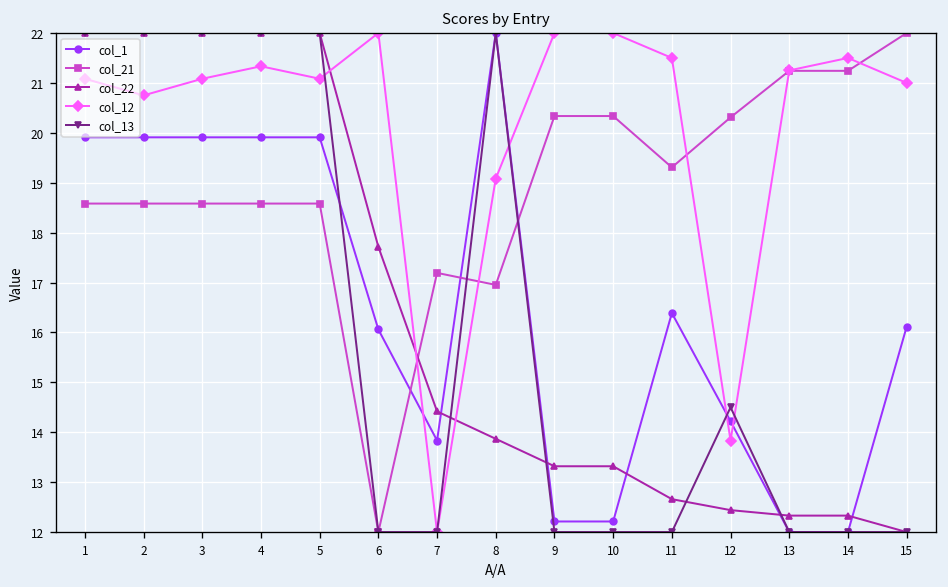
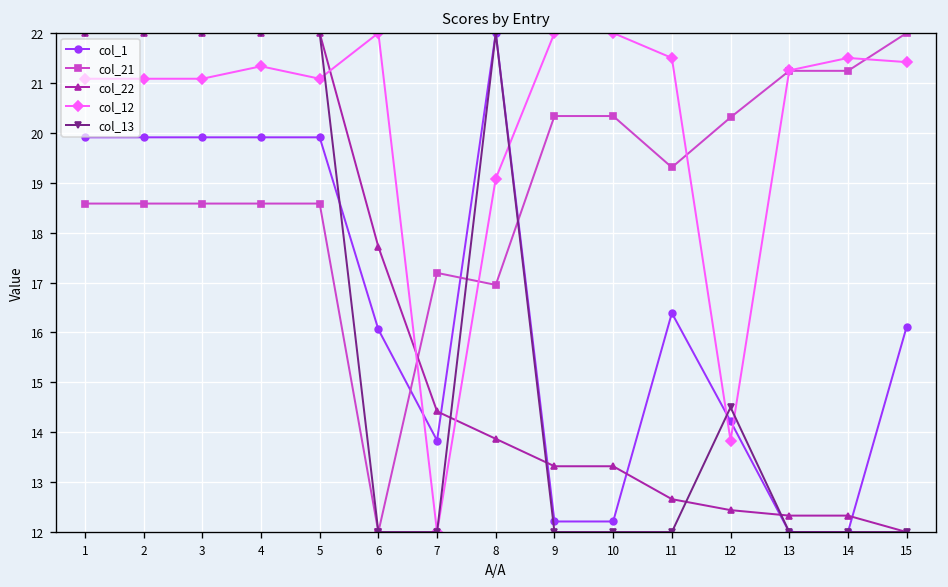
col_12, 2: 20.8 -> 21.1
col_12, 15: 21.0 -> 21.4
